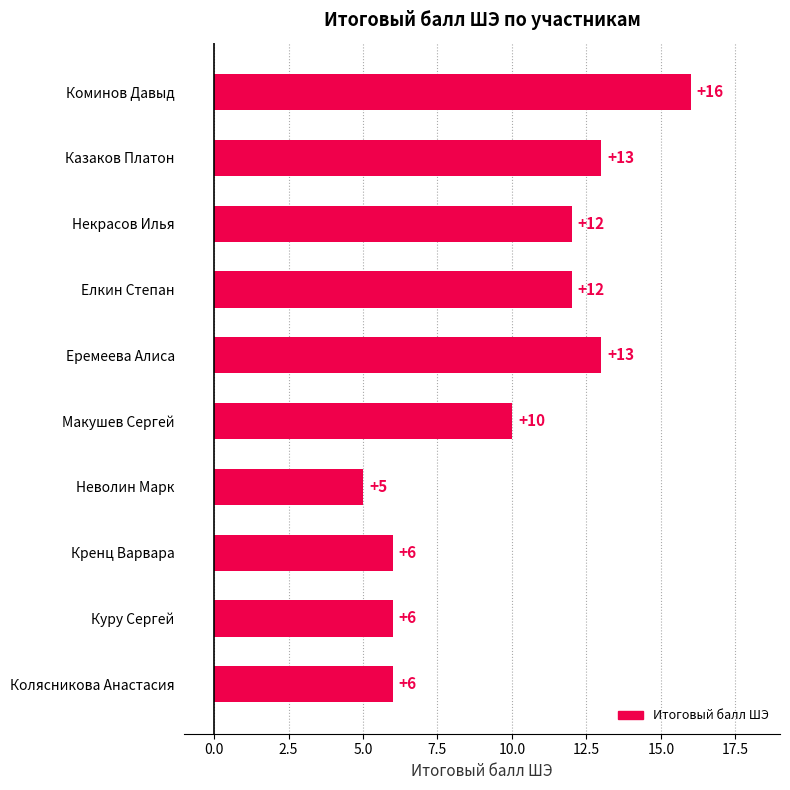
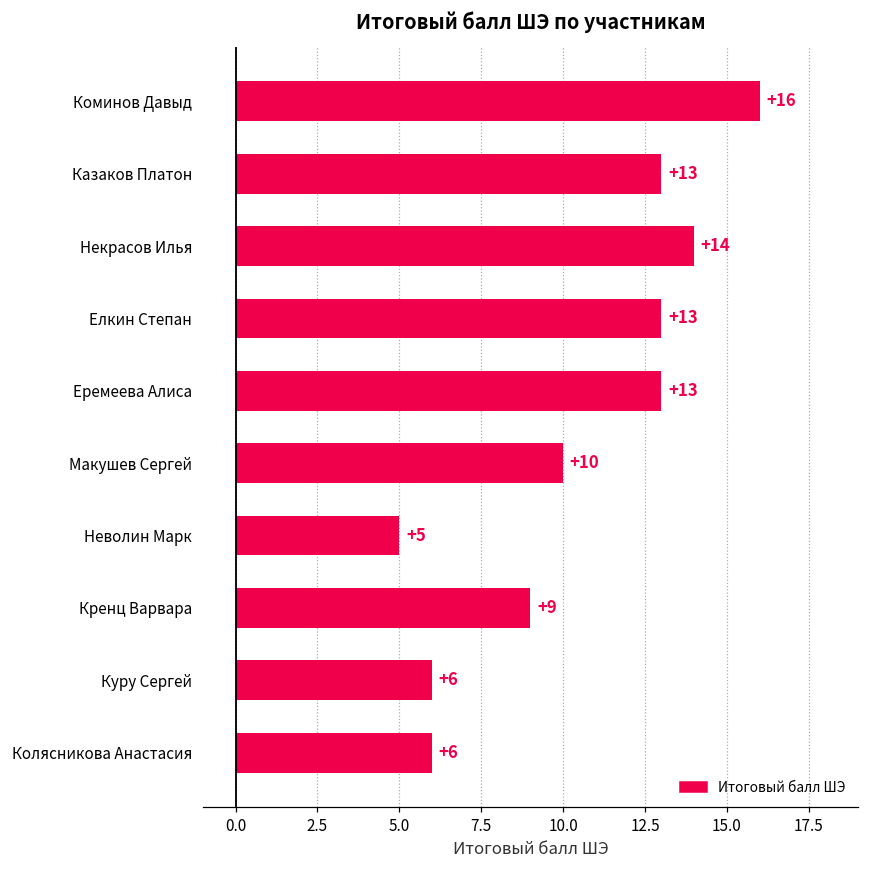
Некрасов Илья: +12 -> +14
Елкин Степан: +12 -> +13
Кренц Варвара: +6 -> +9
